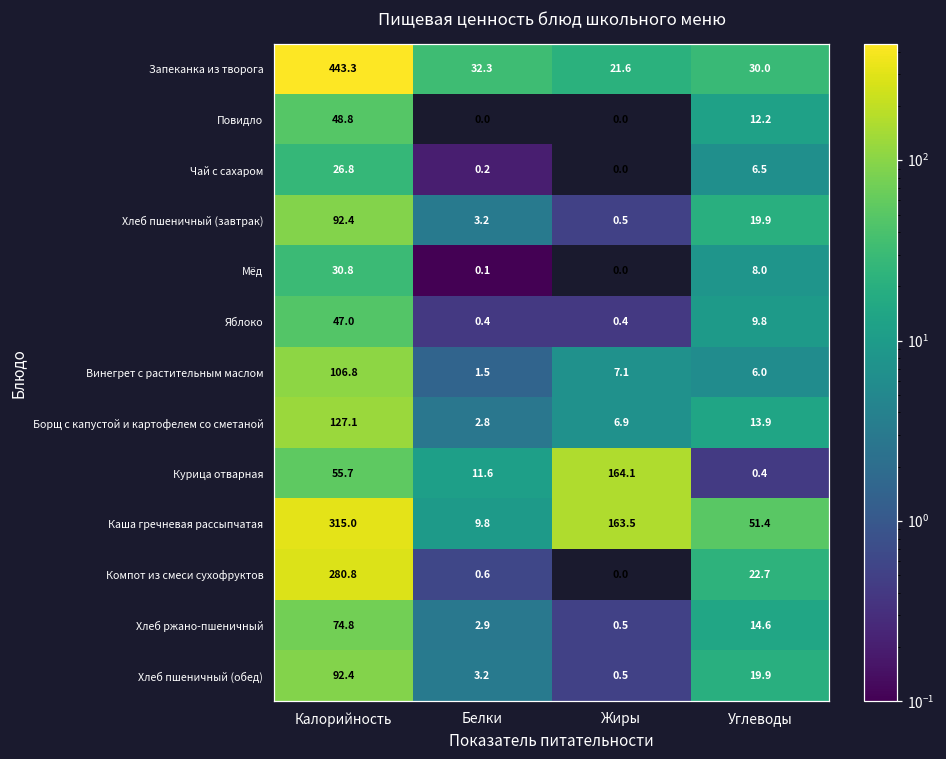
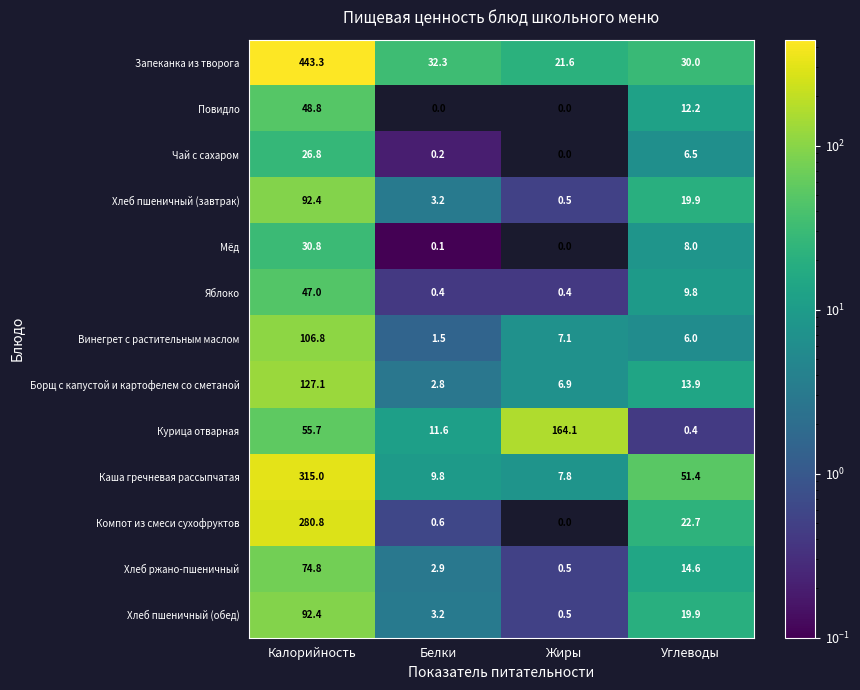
Каша гречневая рассыпчатая, Жиры: 163.5 -> 7.8
